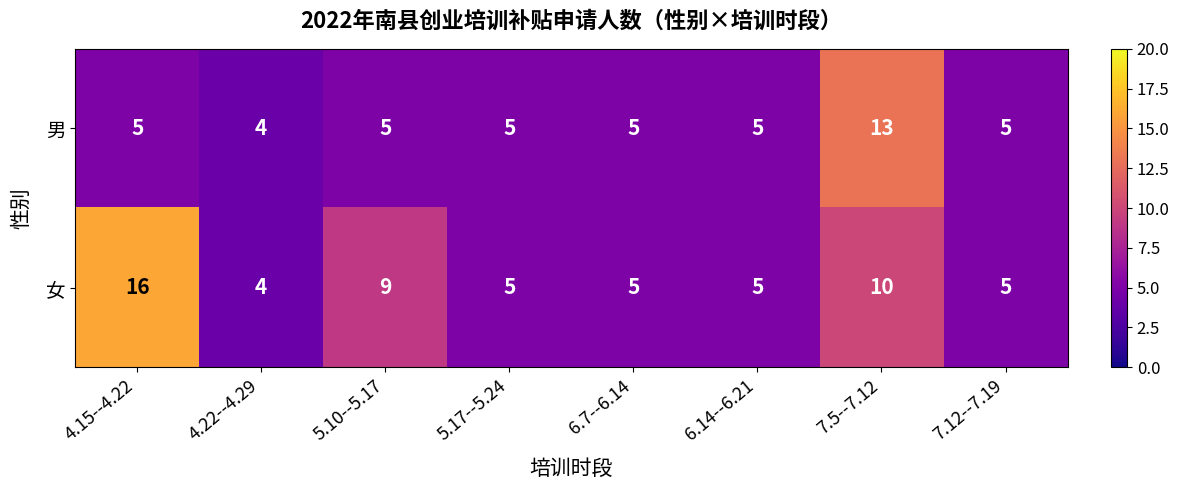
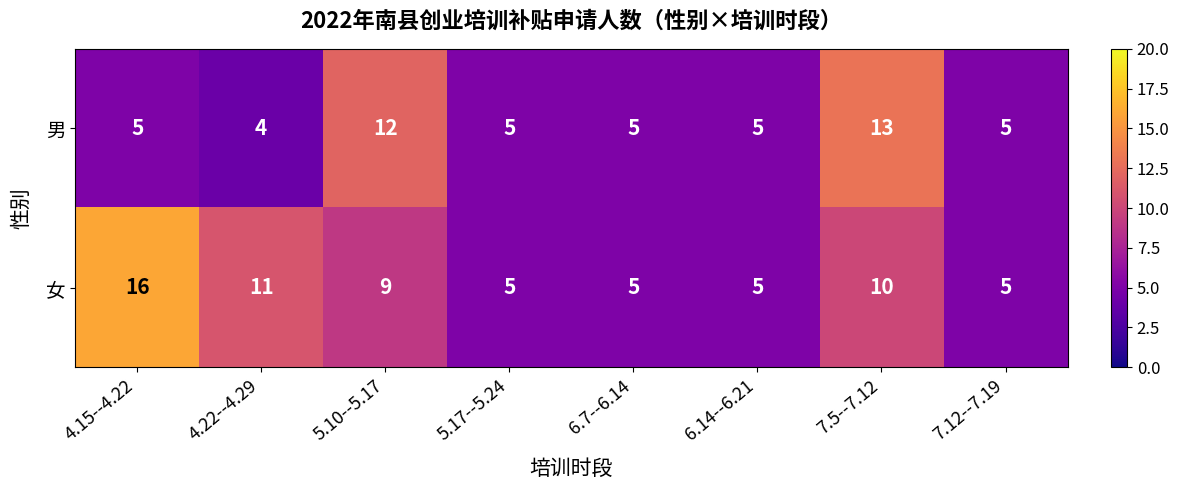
男, 5.10--5.17: 5 -> 12
女, 4.22--4.29: 4 -> 11
